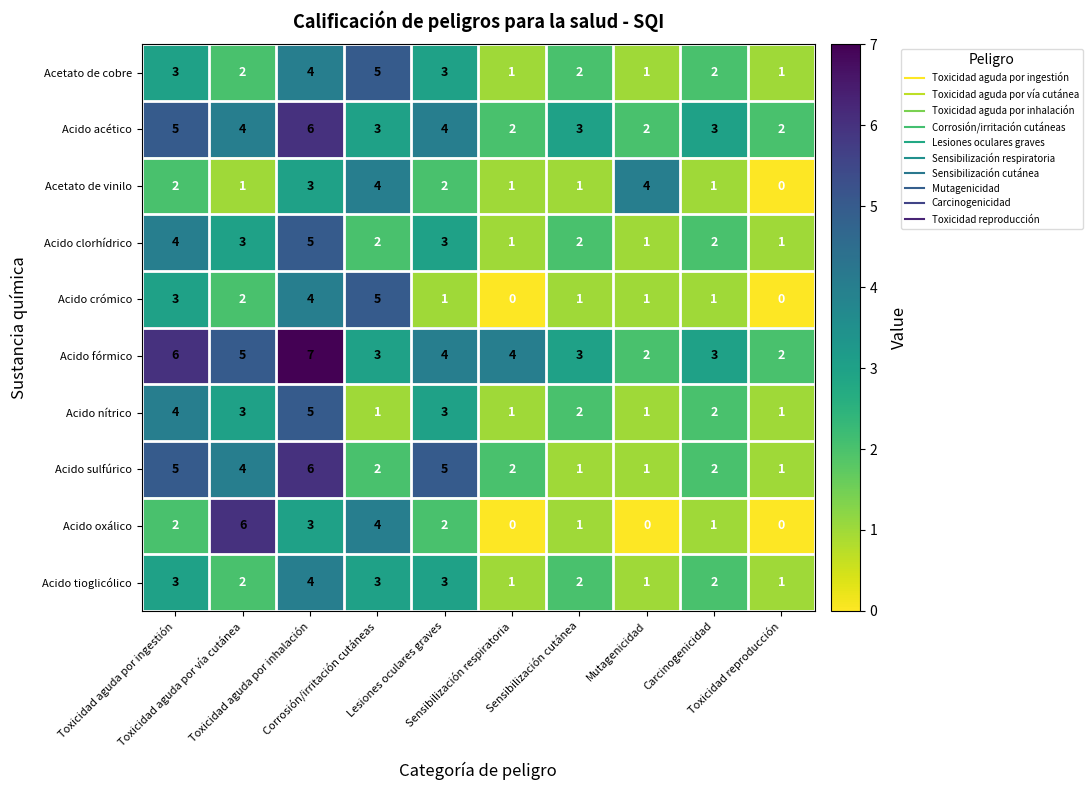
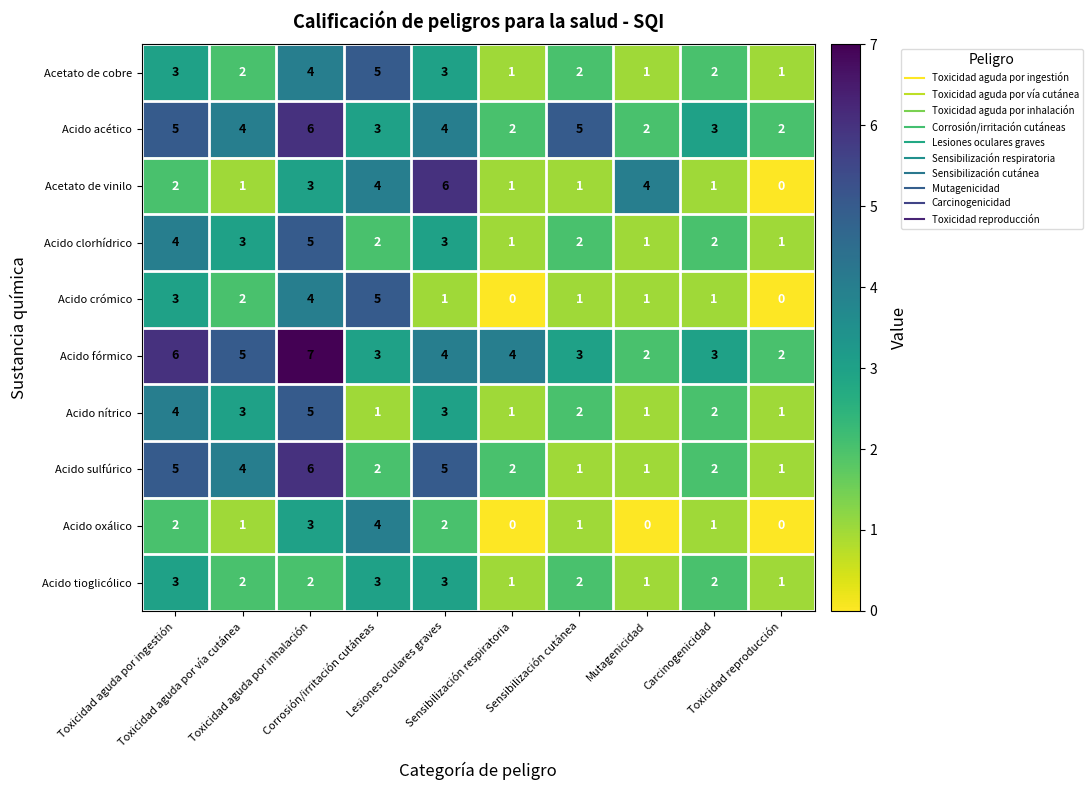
Acido acético, Sensibilización cutánea: 3 -> 5
Acetato de vinilo, Lesiones oculares graves: 2 -> 6
Acido oxálico, Toxicidad aguda por vía cutánea: 6 -> 1
Acido tioglicólico, Toxicidad aguda por inhalación: 4 -> 2
